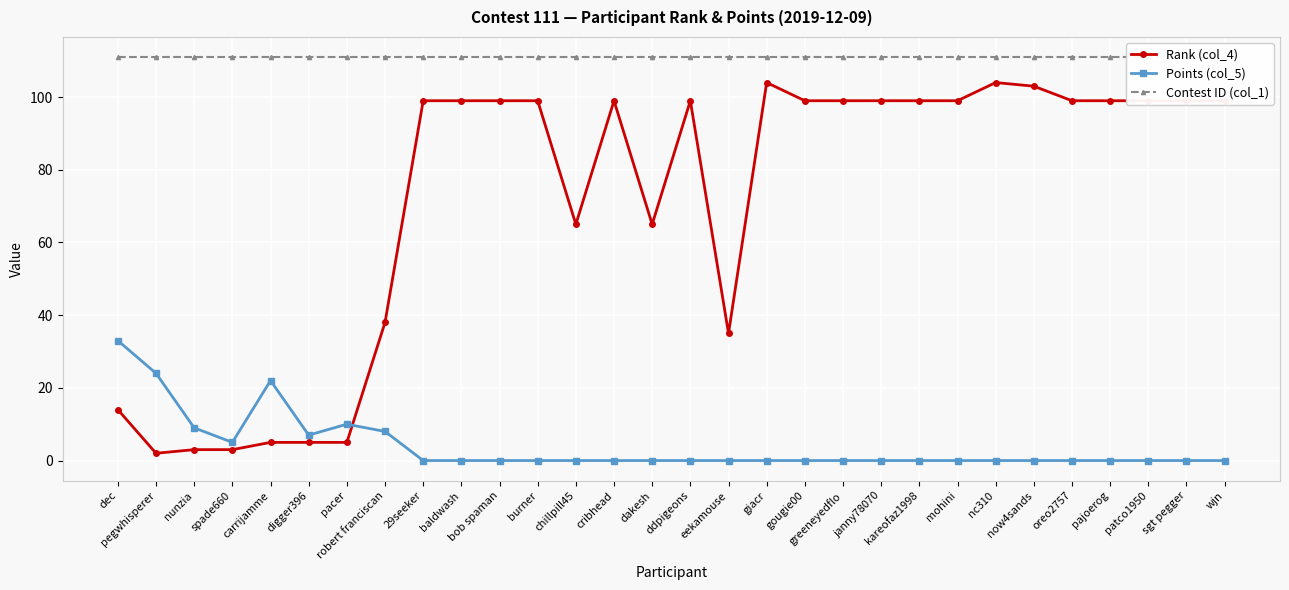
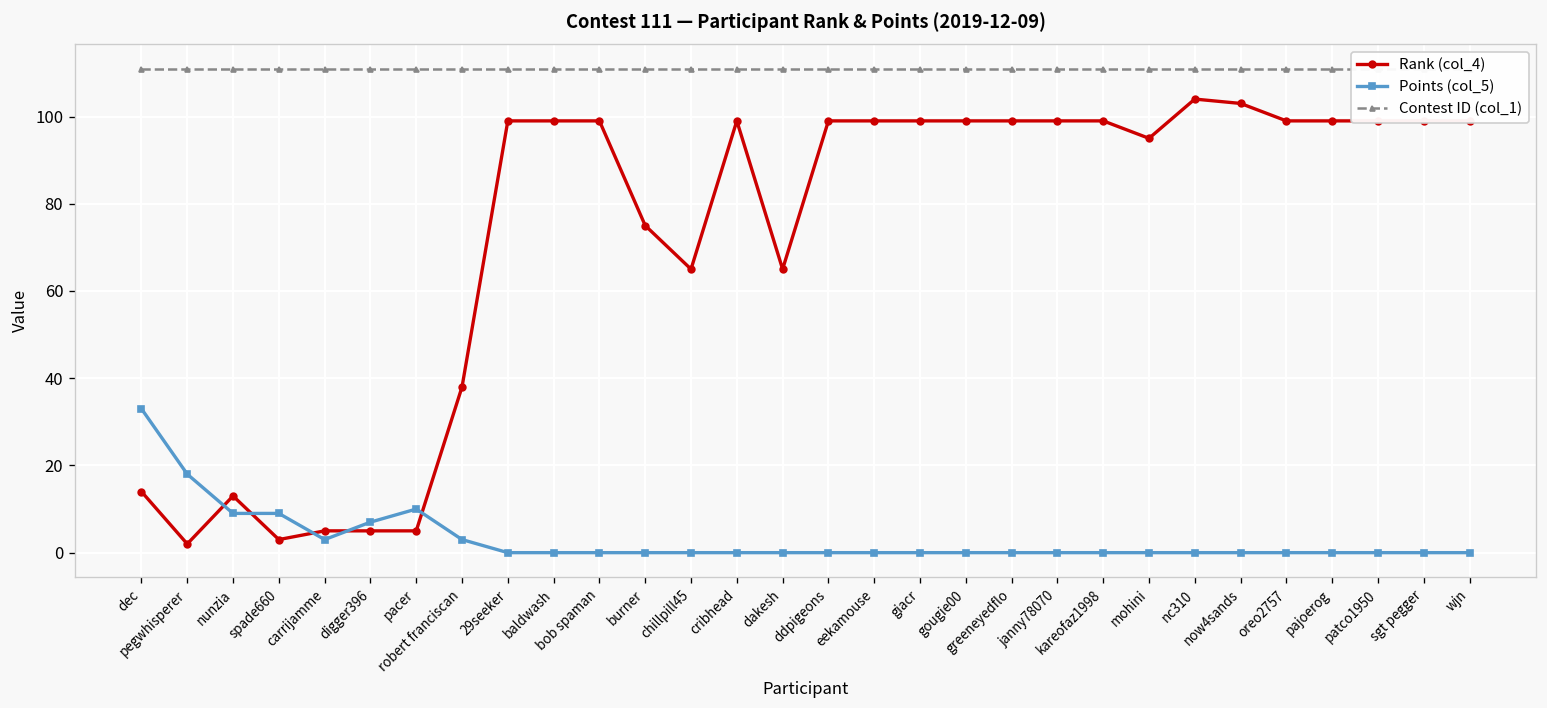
Points (col_5), pegwhisperer: 24 -> 18
Rank (col_4), nunzia: 3 -> 13
Points (col_5), spade660: 5 -> 9
Points (col_5), carrijamme: 22 -> 3
Points (col_5), robert franciscan: 8 -> 3
Rank (col_4), burner: 99 -> 75
Rank (col_4), eekamouse: 35 -> 99
Rank (col_4), giacr: 104 -> 99
Rank (col_4), mohini: 99 -> 95
